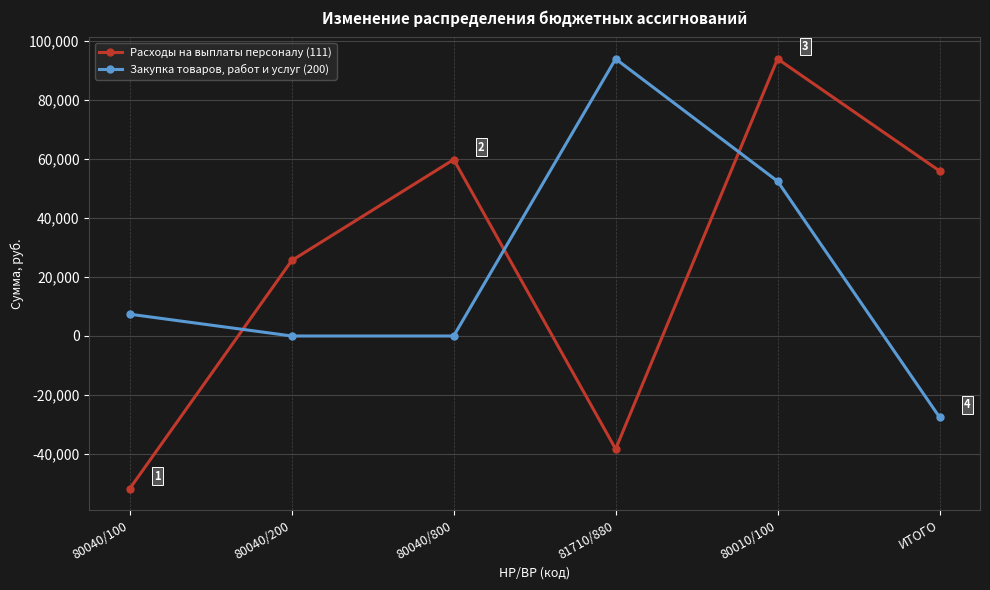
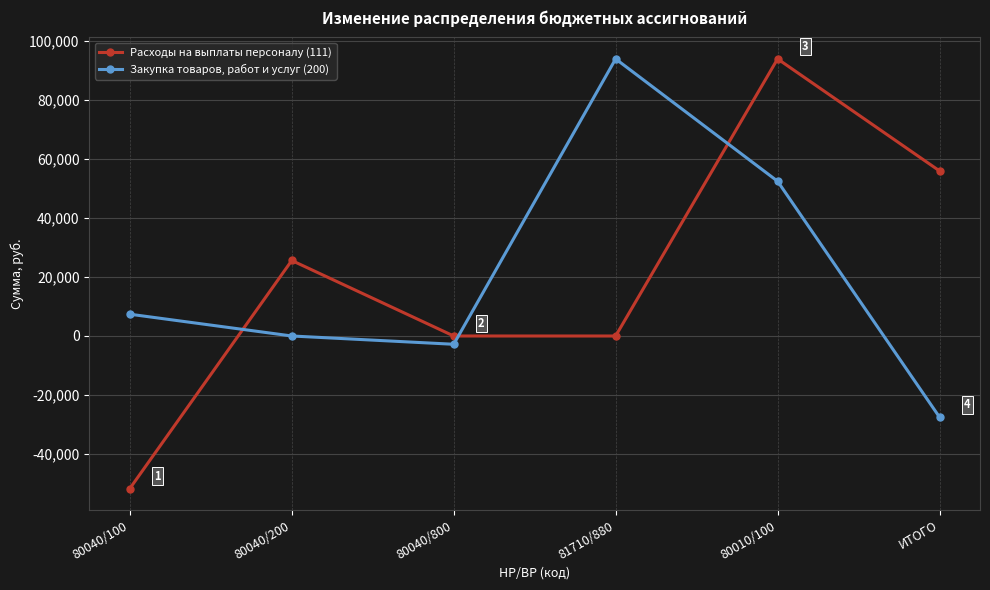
Расходы на выплаты персоналу (111), 80040/800: 60,000 -> 0
Закупка товаров, работ и услуг (200), 80040/800: 0 -> -3,000
Расходы на выплаты персоналу (111), 81710/880: -38,000 -> 0
